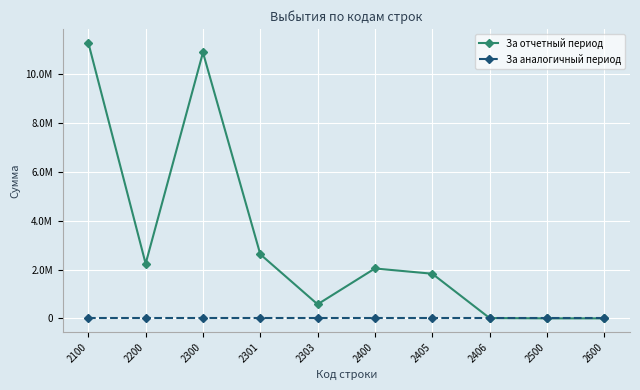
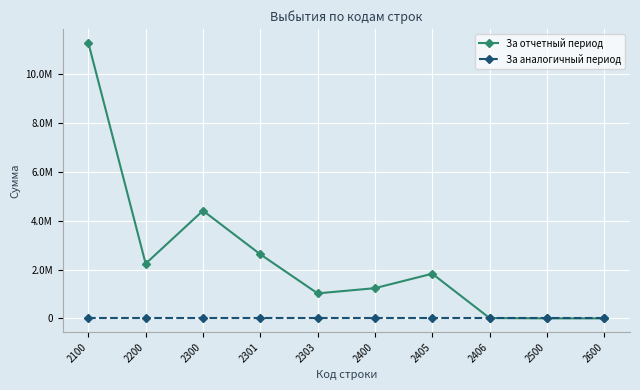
За отчетный период, 2300: 10900000 -> 4400000
За отчетный период, 2303: 600000 -> 1000000
За отчетный период, 2400: 2000000 -> 1200000
